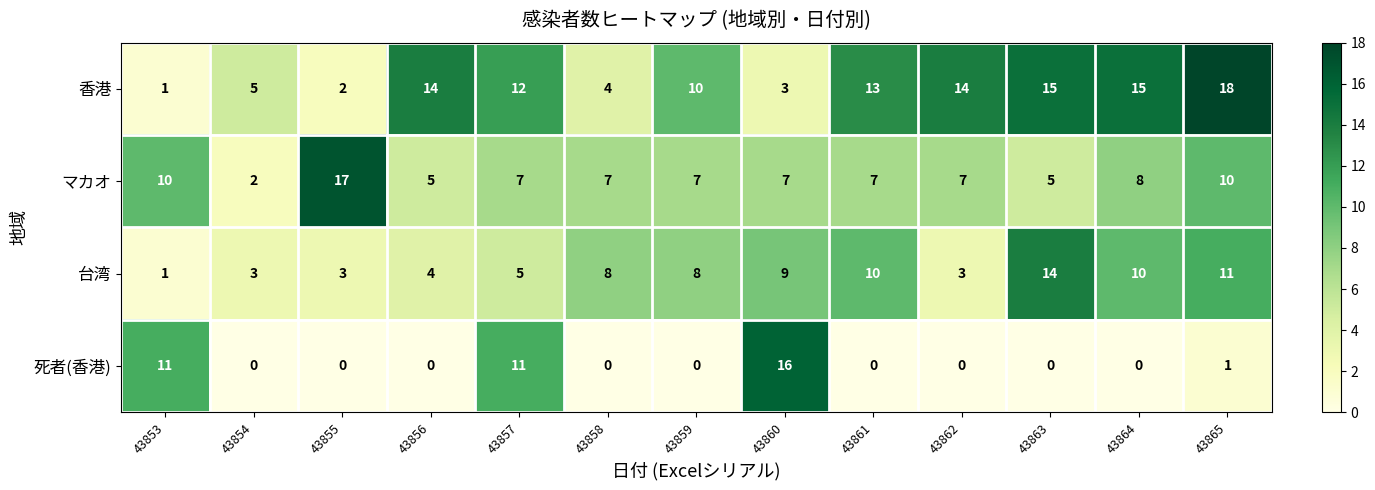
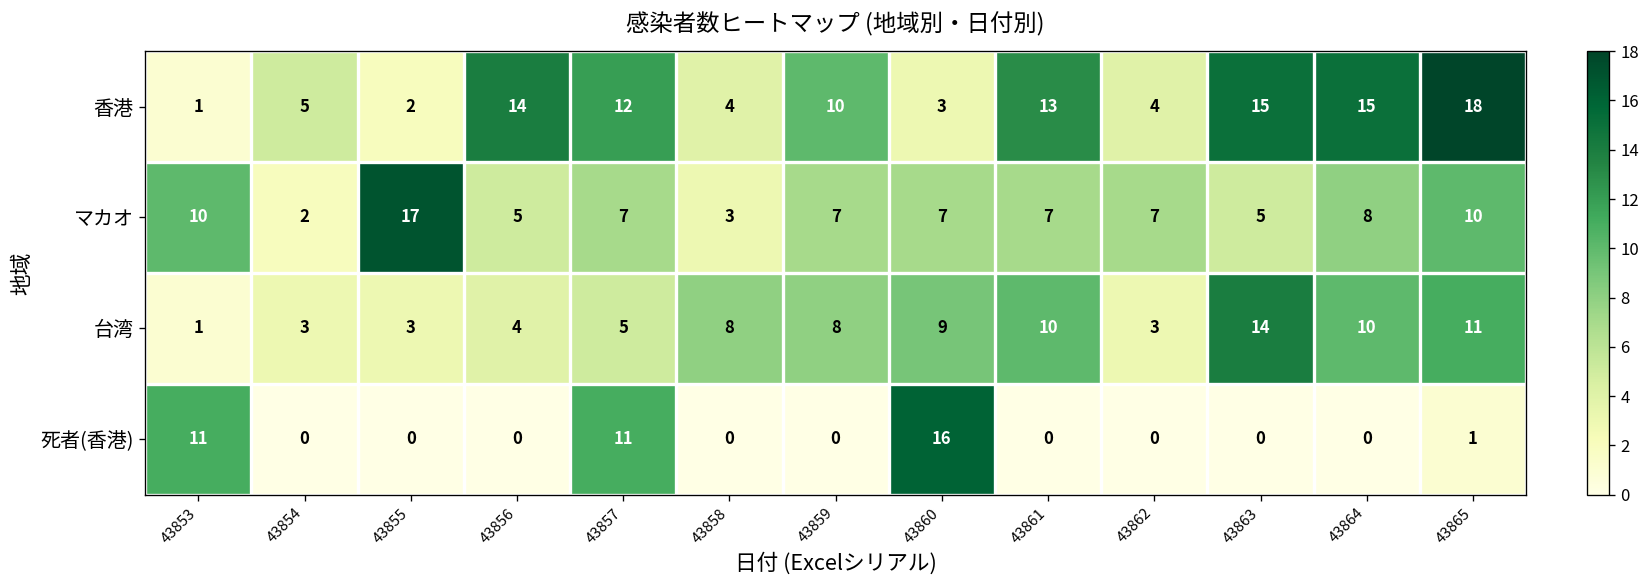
香港, 43862: 14 -> 4
マカオ, 43858: 7 -> 3
